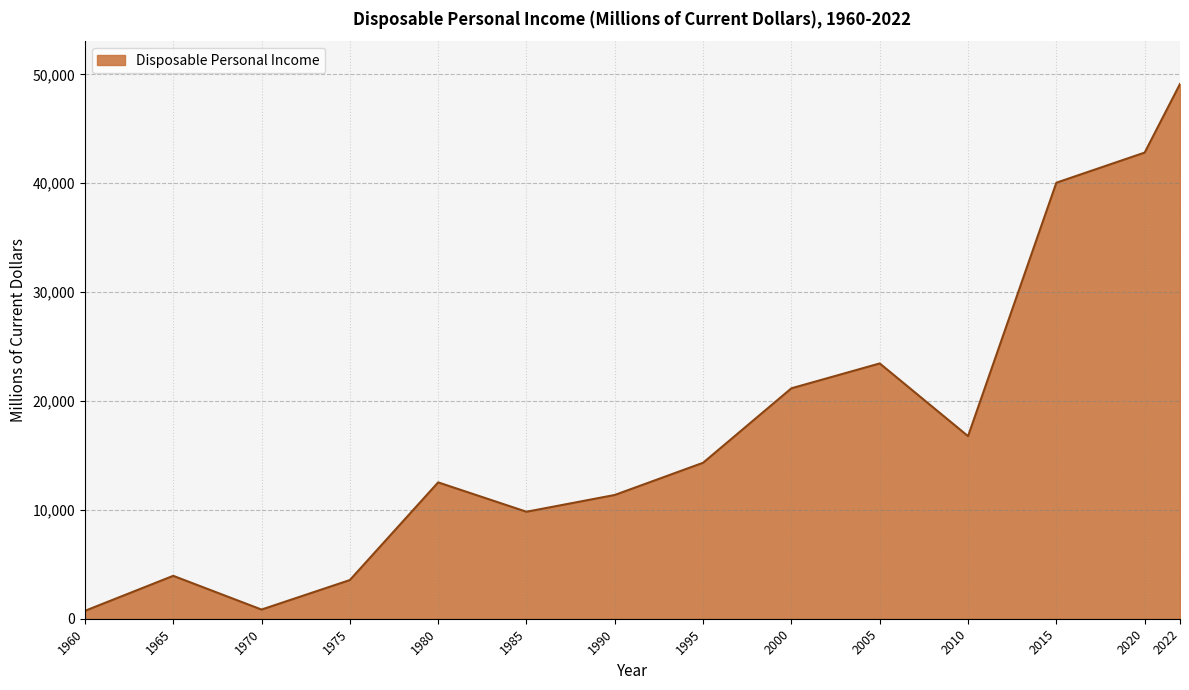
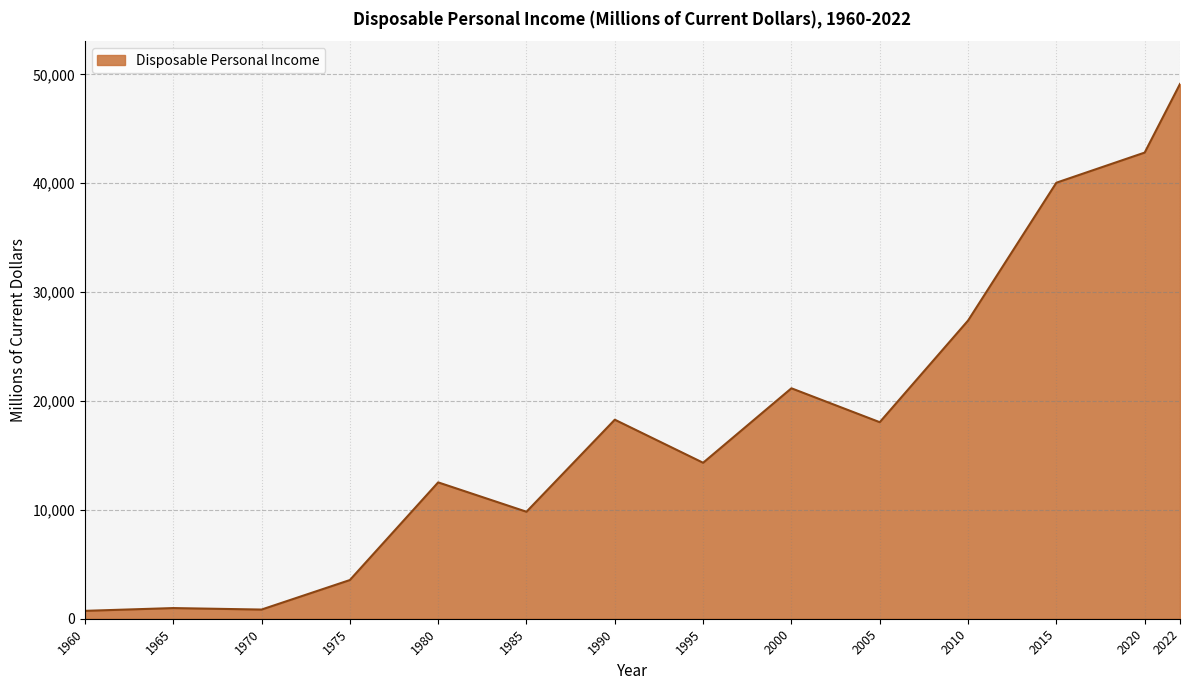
1965: 3,900 -> 1,000
1990: 11,400 -> 18,300
2005: 23,500 -> 18,100
2010: 16,800 -> 27,400
